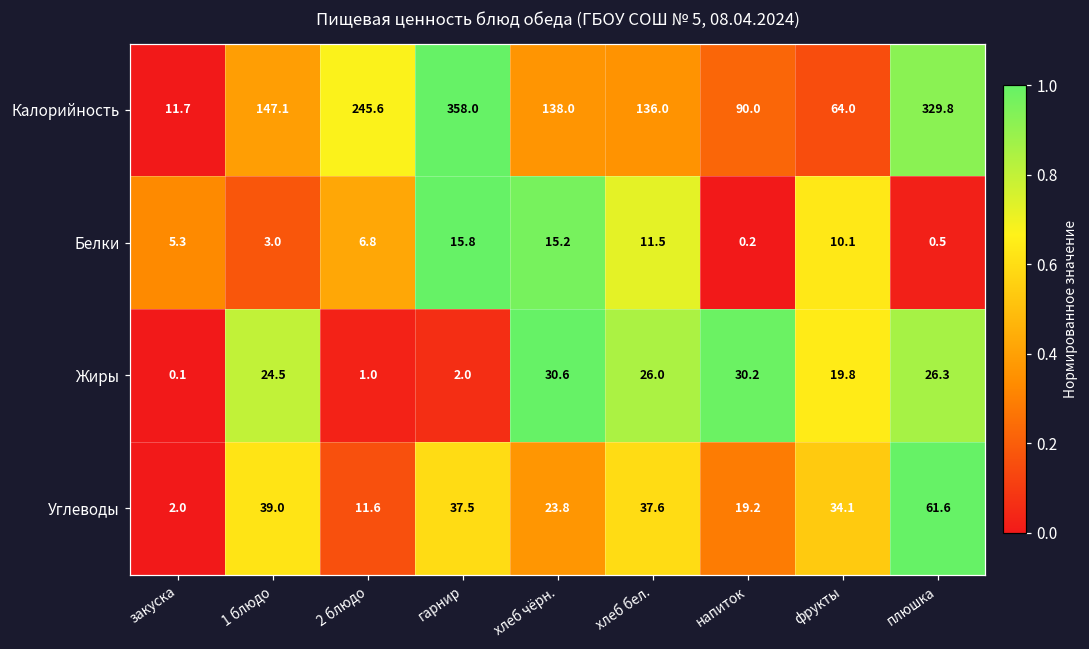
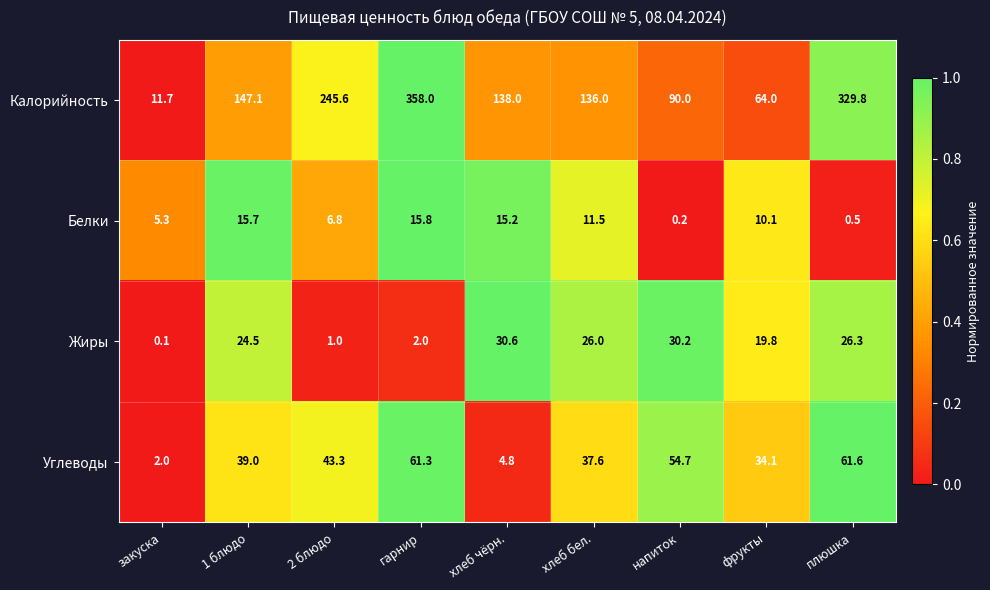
Белки, 1 блюдо: 3.0 -> 15.7
Углеводы, 2 блюдо: 11.6 -> 43.3
Углеводы, гарнир: 37.5 -> 61.3
Углеводы, хлеб чёрн.: 23.8 -> 4.8
Углеводы, напиток: 19.2 -> 54.7
